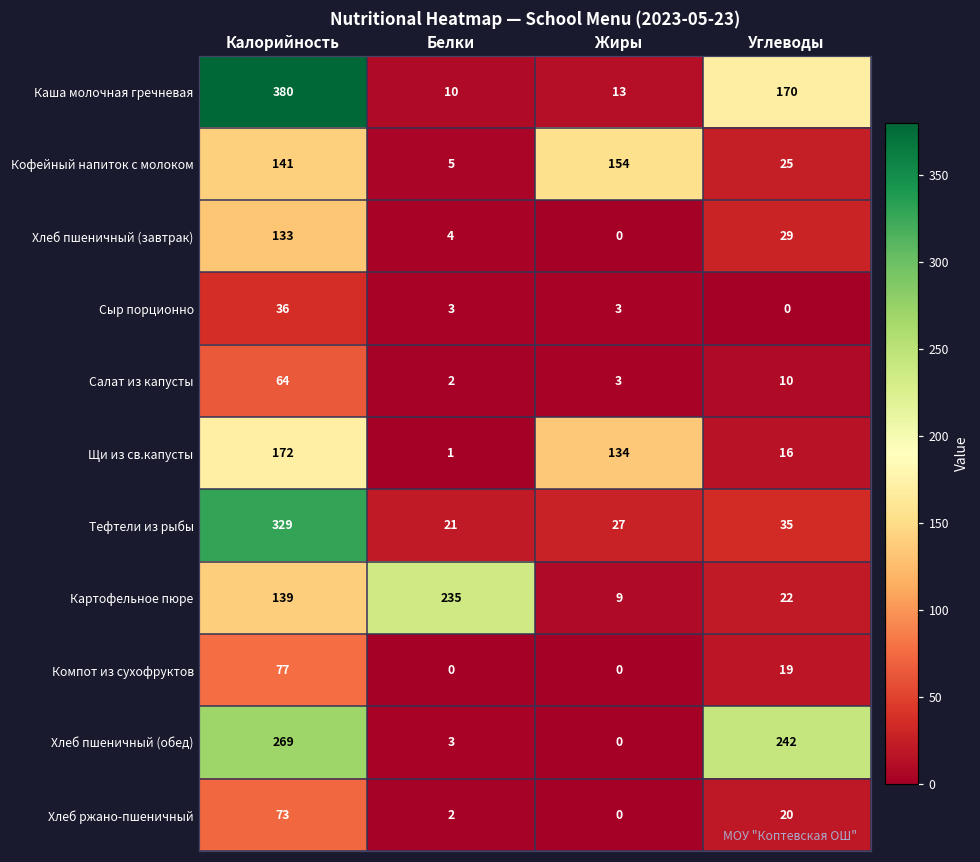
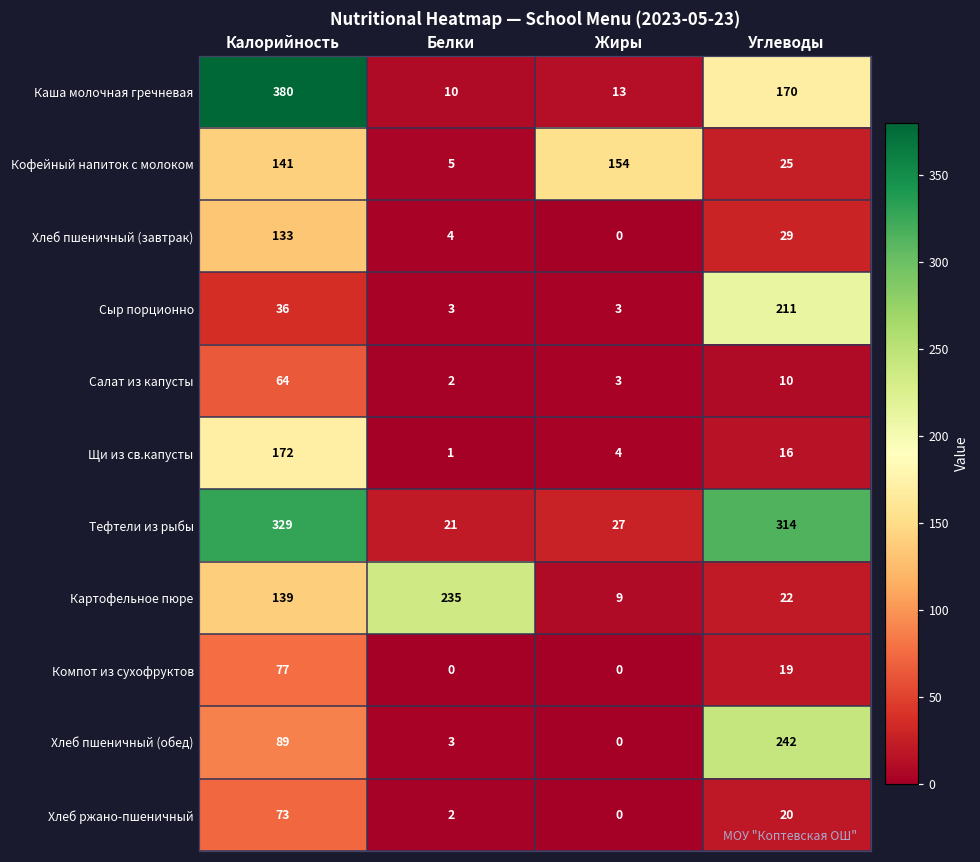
Сыр порционно, Углеводы: 0 -> 211
Щи из св.капусты, Жиры: 134 -> 4
Тефтели из рыбы, Углеводы: 35 -> 314
Хлеб пшеничный (обед), Калорийность: 269 -> 89
